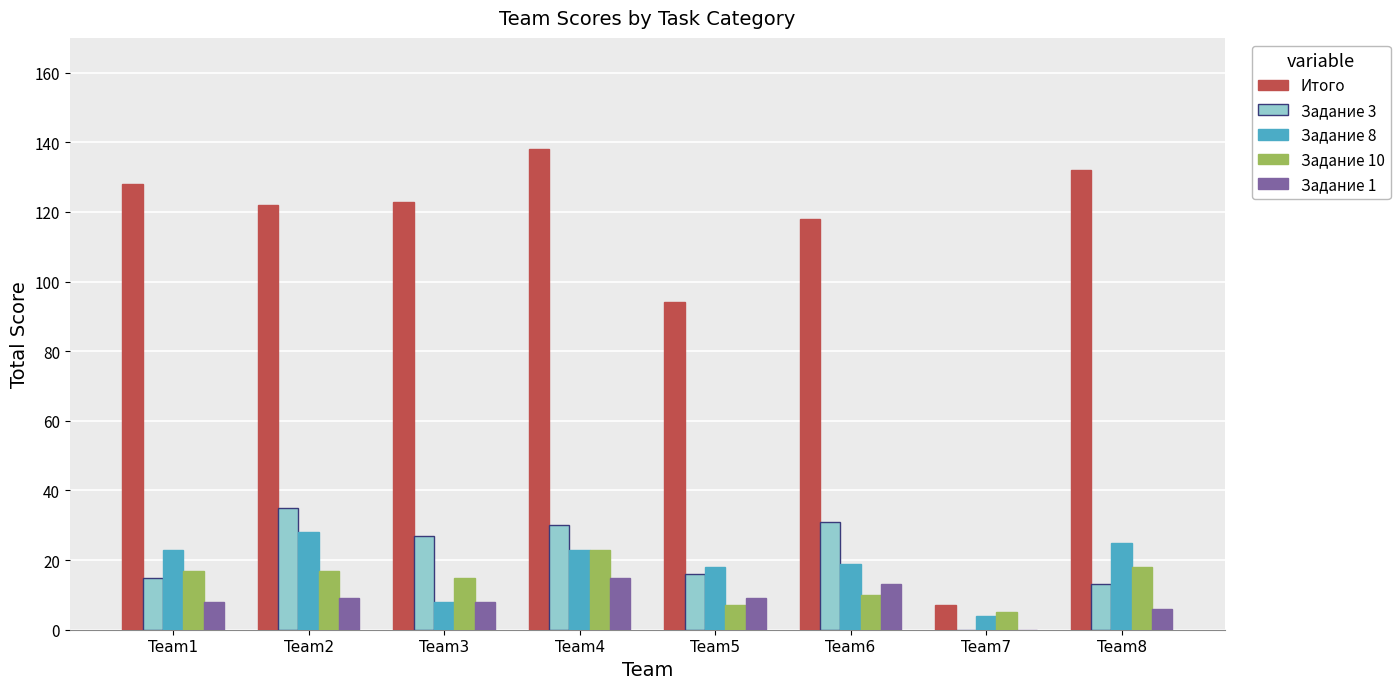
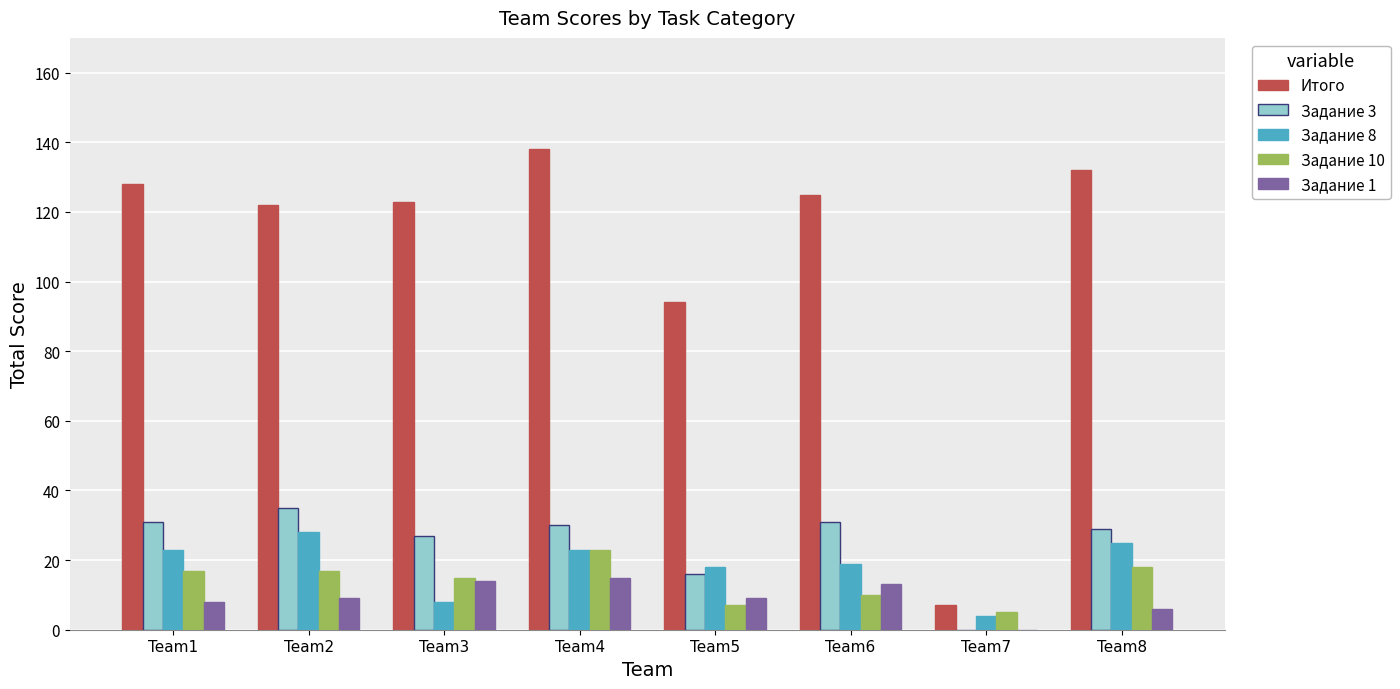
Задание 3, Team1: 15 -> 31
Задание 1, Team3: 8 -> 14
Итого, Team6: 118 -> 125
Задание 3, Team8: 13 -> 29
